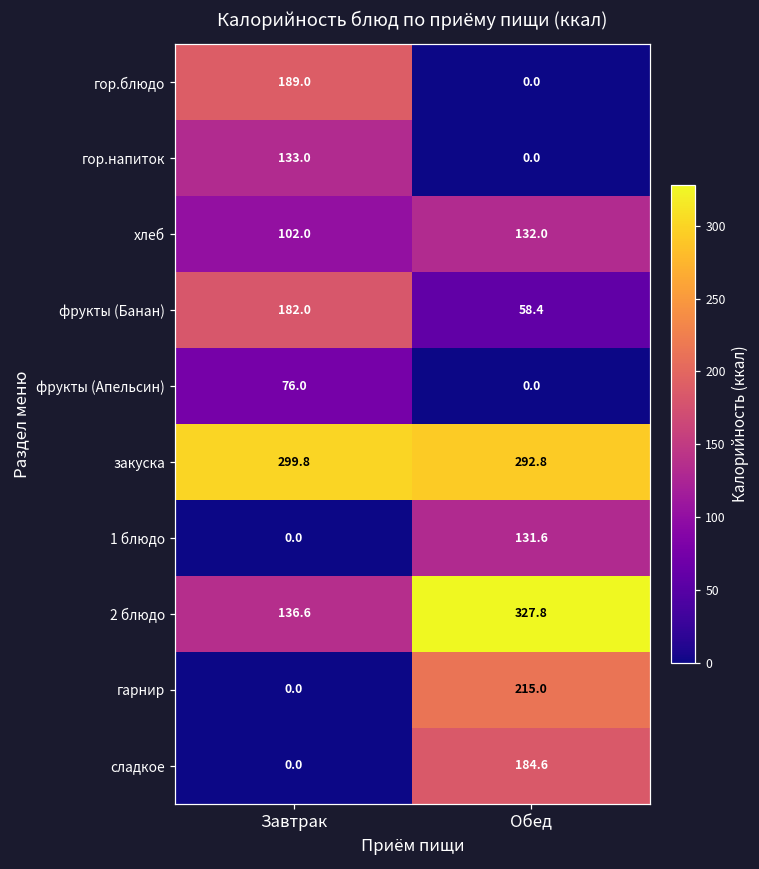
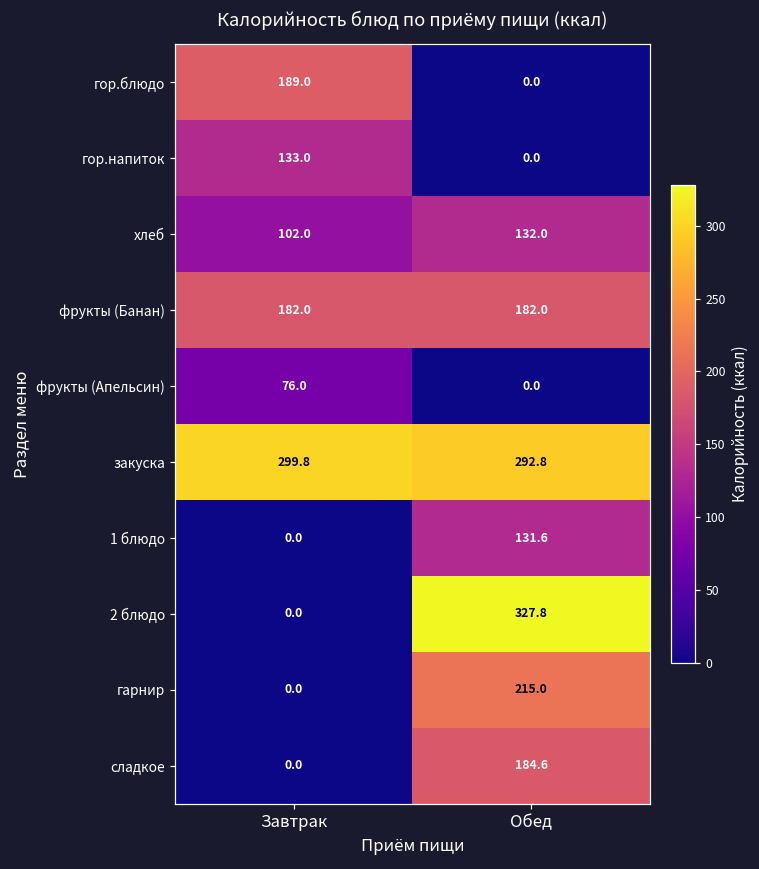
фрукты (Банан), Обед: 58.4 -> 182.0
2 блюдо, Завтрак: 136.6 -> 0.0
